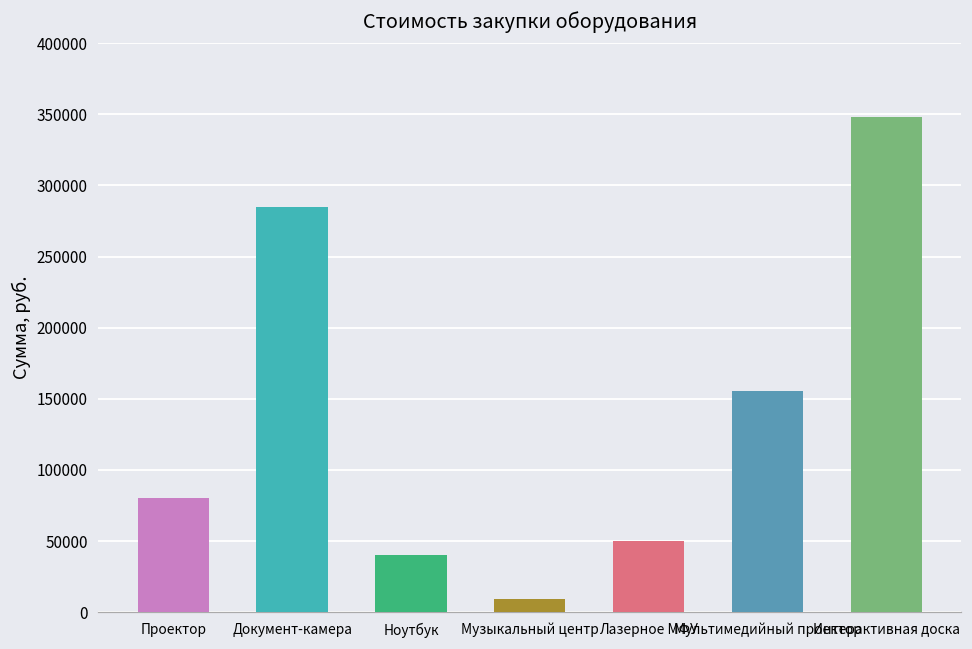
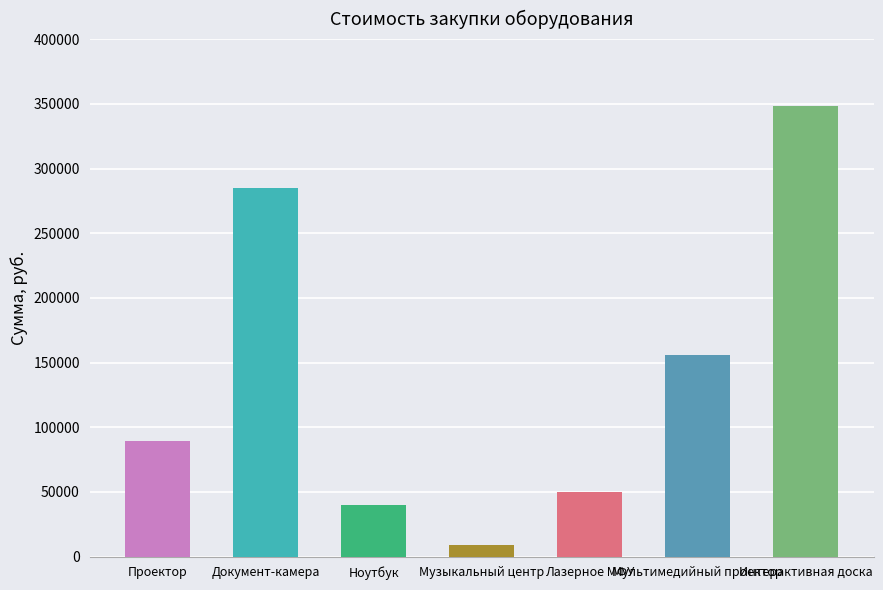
Проектор: 80000 -> 89000
